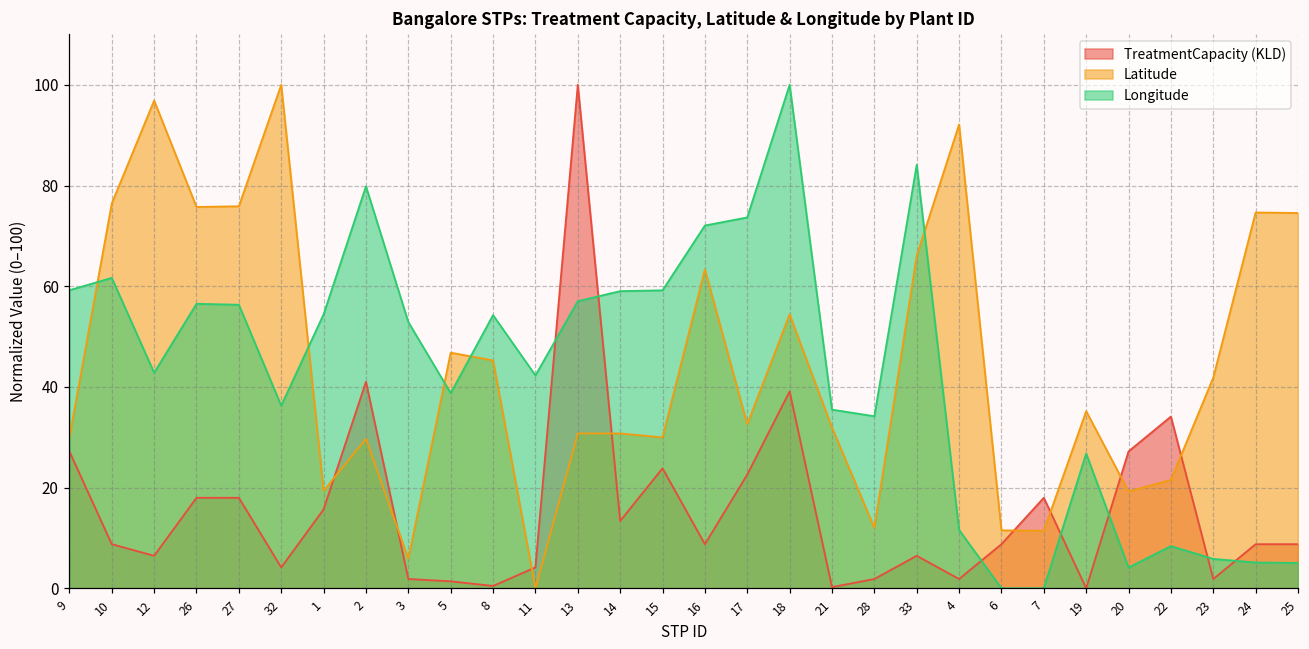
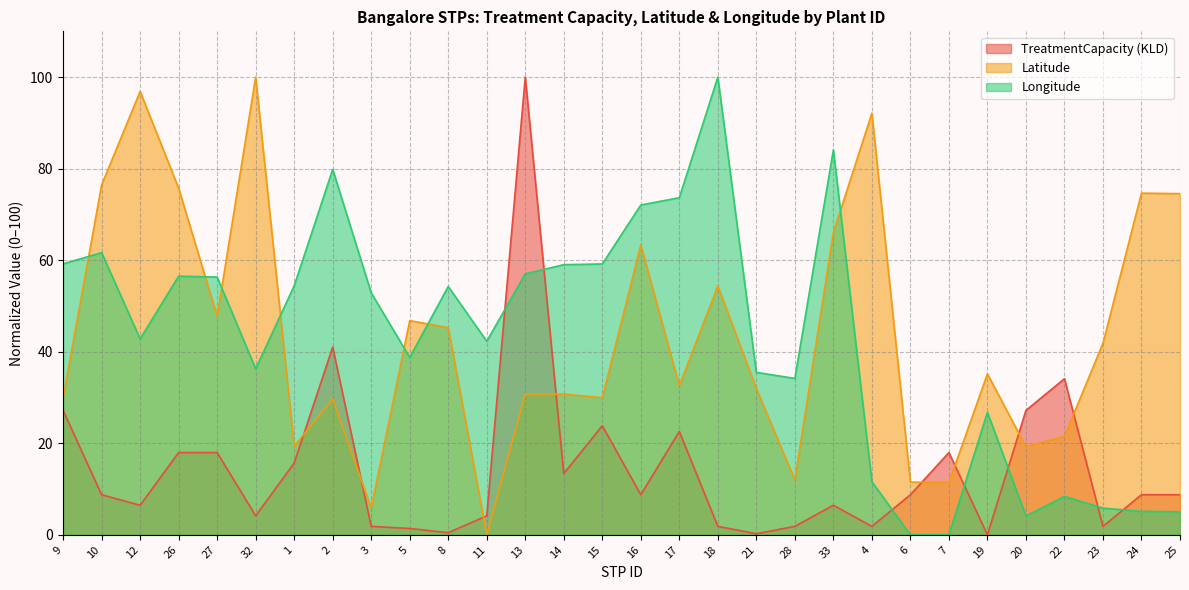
Latitude, 27: 76 -> 48
TreatmentCapacity (KLD), 18: 39 -> 2
